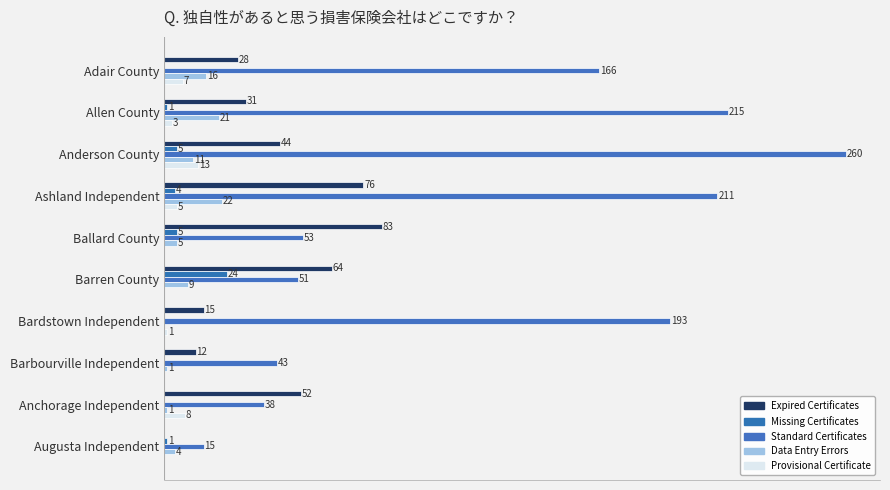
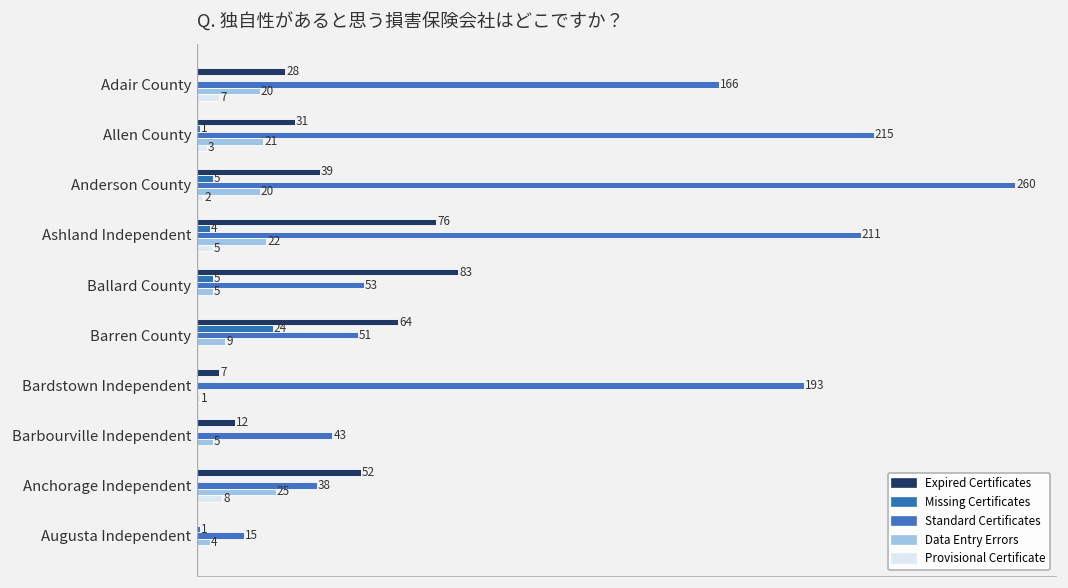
Data Entry Errors, Adair County: 16 -> 20
Expired Certificates, Anderson County: 44 -> 39
Data Entry Errors, Anderson County: 11 -> 20
Provisional Certificate, Anderson County: 13 -> 2
Expired Certificates, Bardstown Independent: 15 -> 7
Data Entry Errors, Barbourville Independent: 1 -> 5
Data Entry Errors, Anchorage Independent: 1 -> 25
